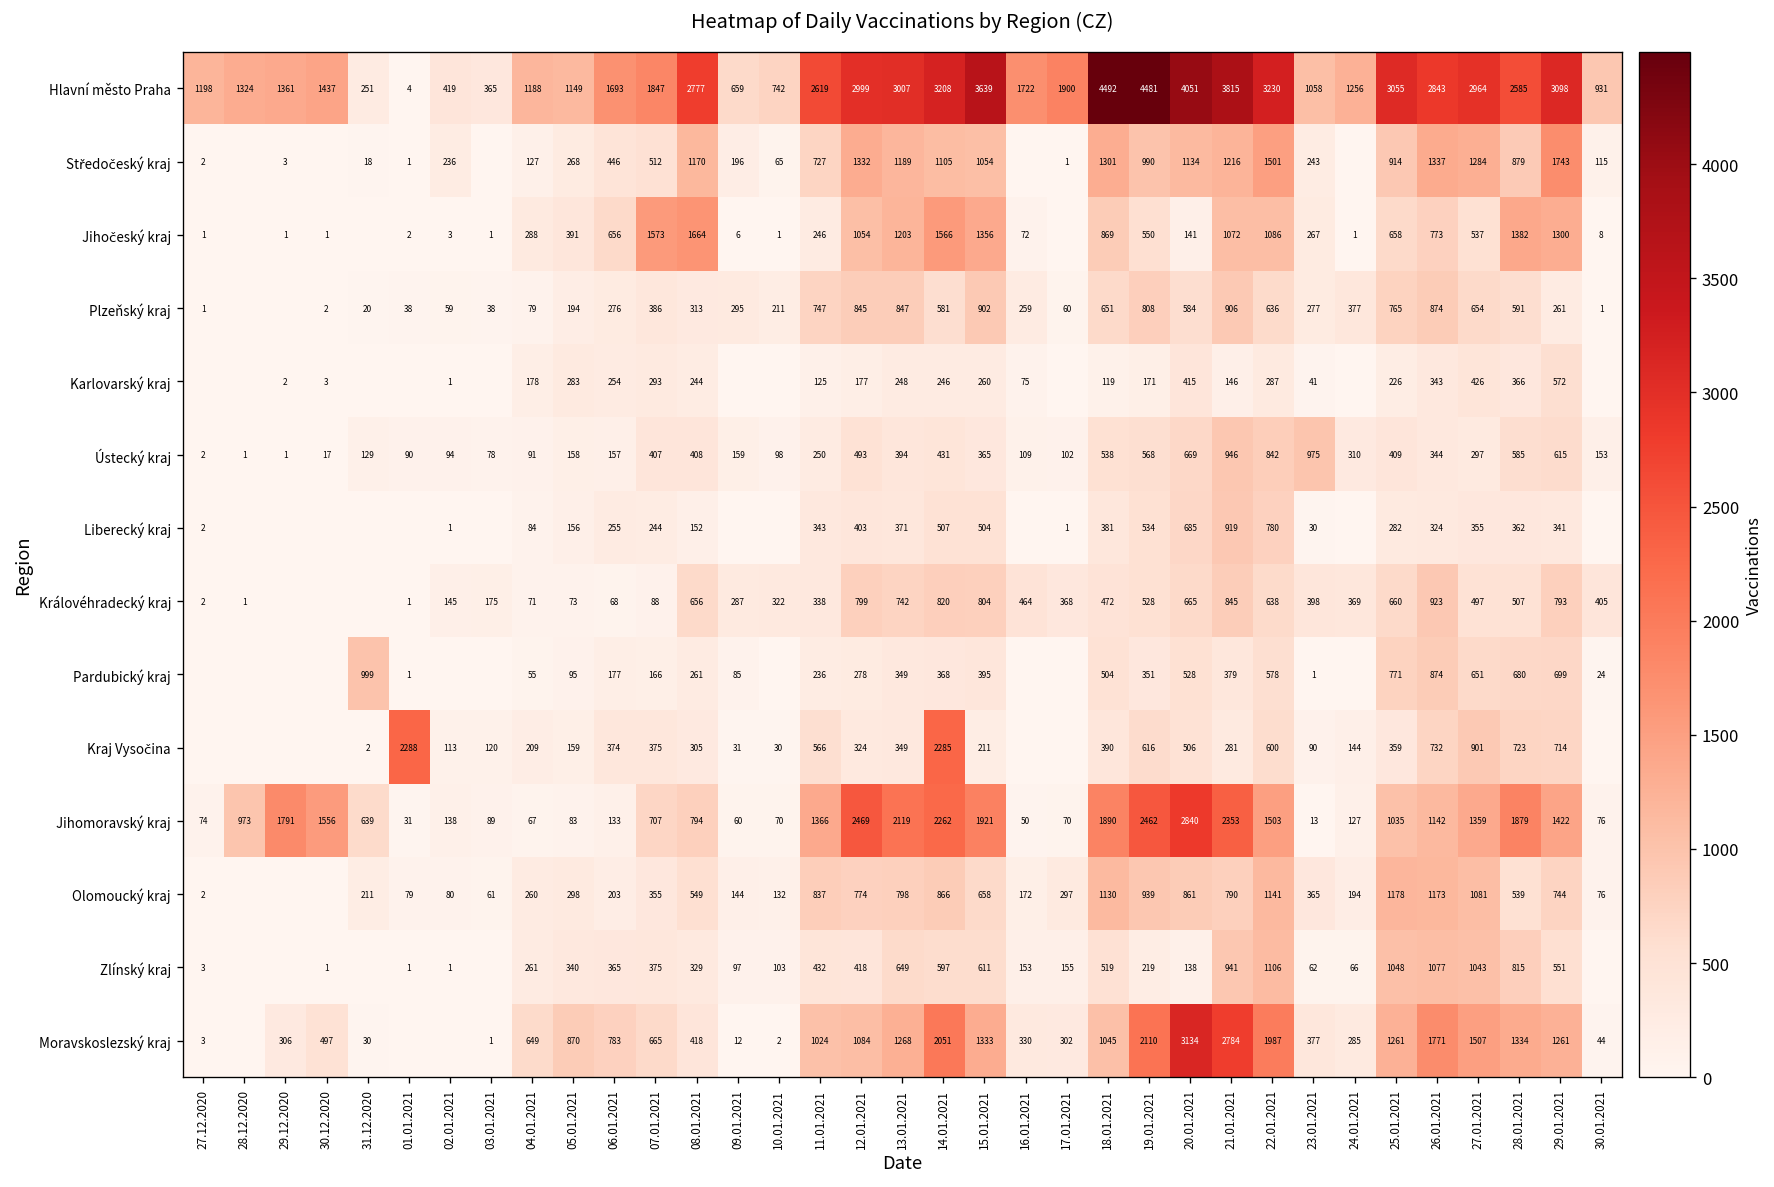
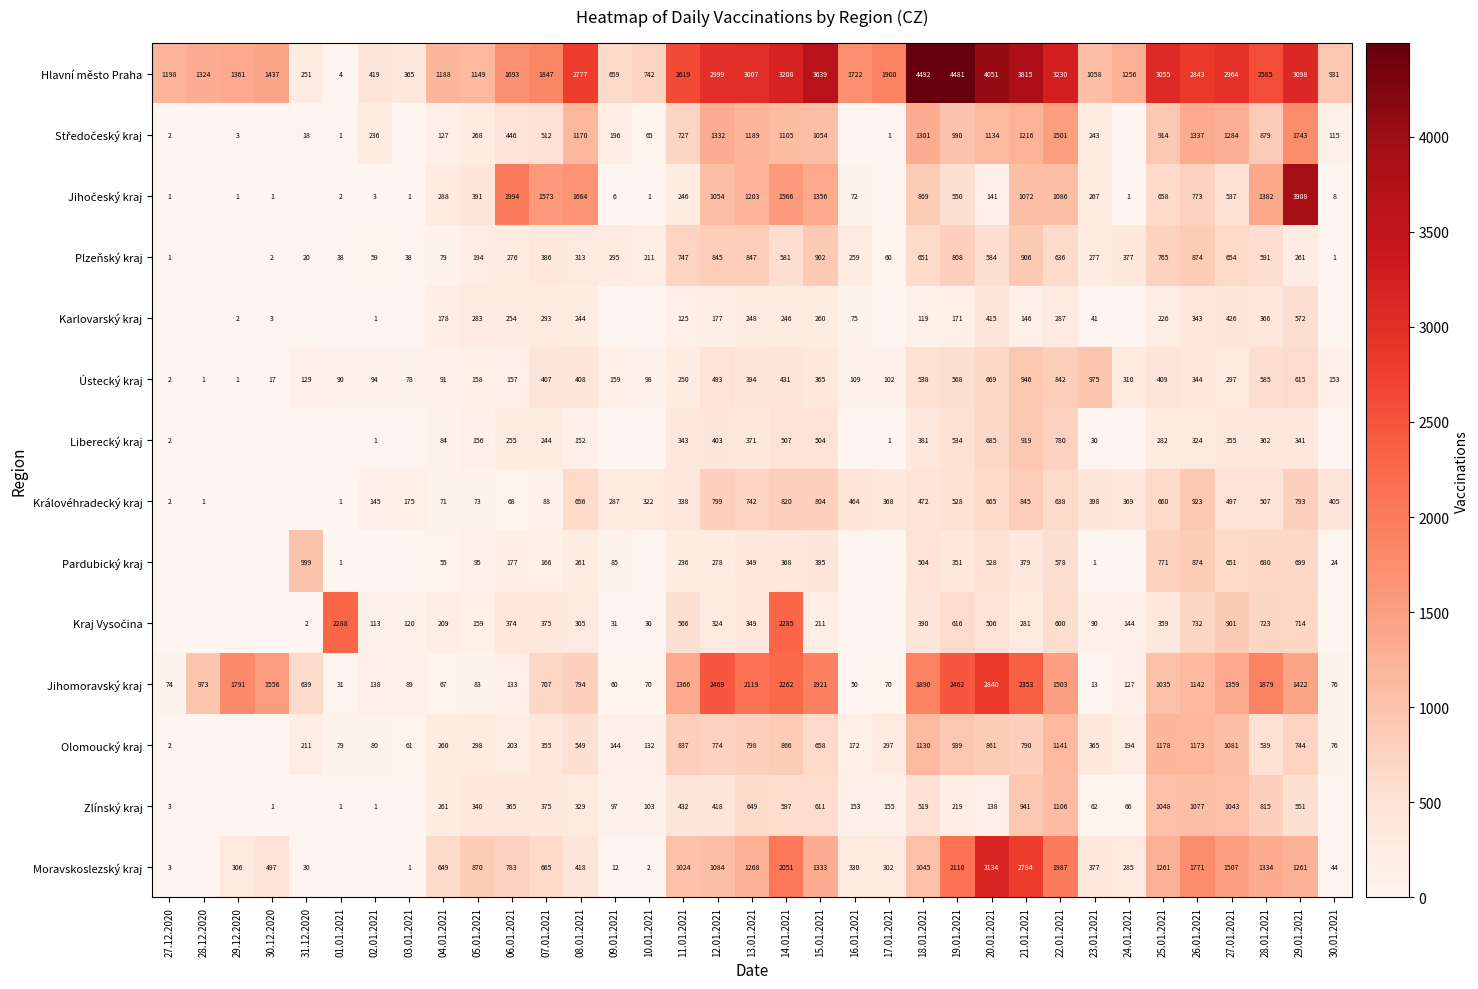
Jihočeský kraj, 06.01.2021: 656 -> 1994
Jihočeský kraj, 29.01.2021: 1300 -> 3908
